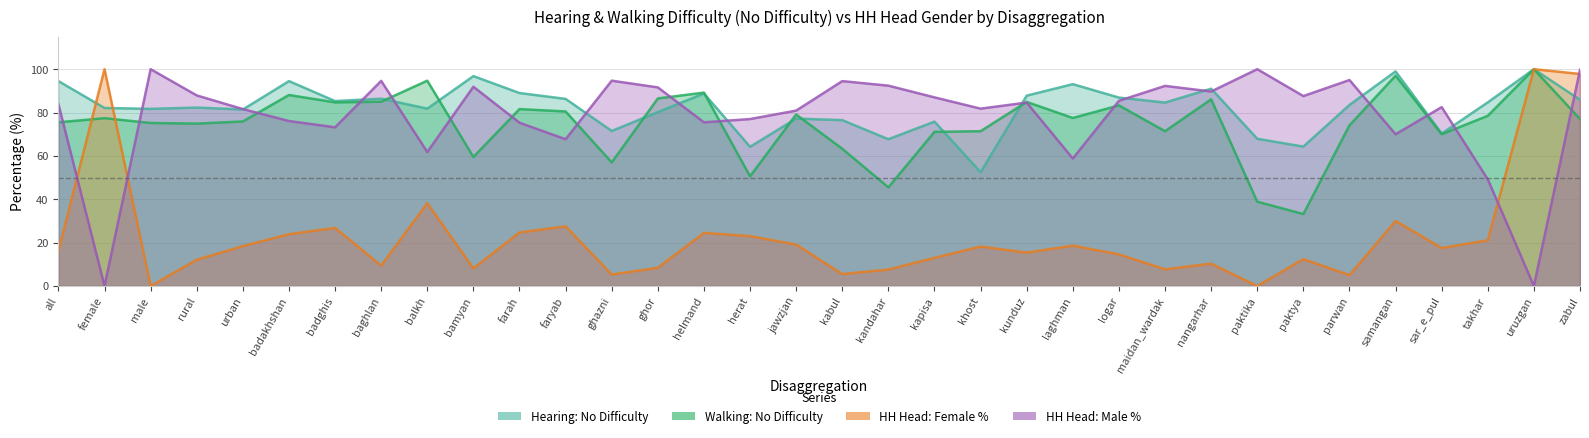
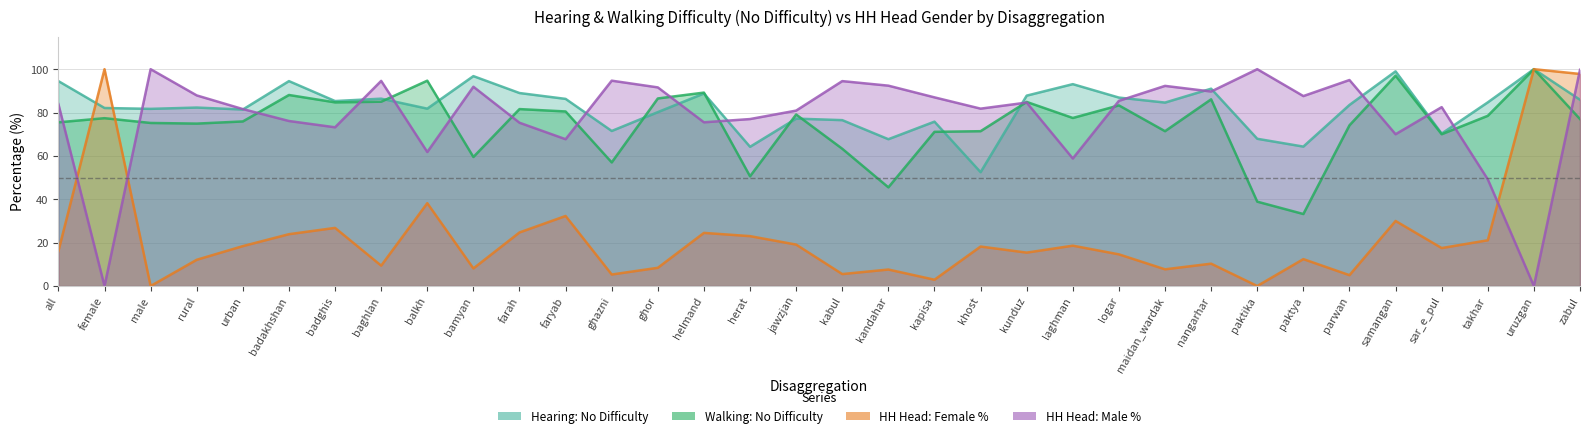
HH Head: Female %, faryab: 28 -> 32
HH Head: Female %, kapisa: 13 -> 3
